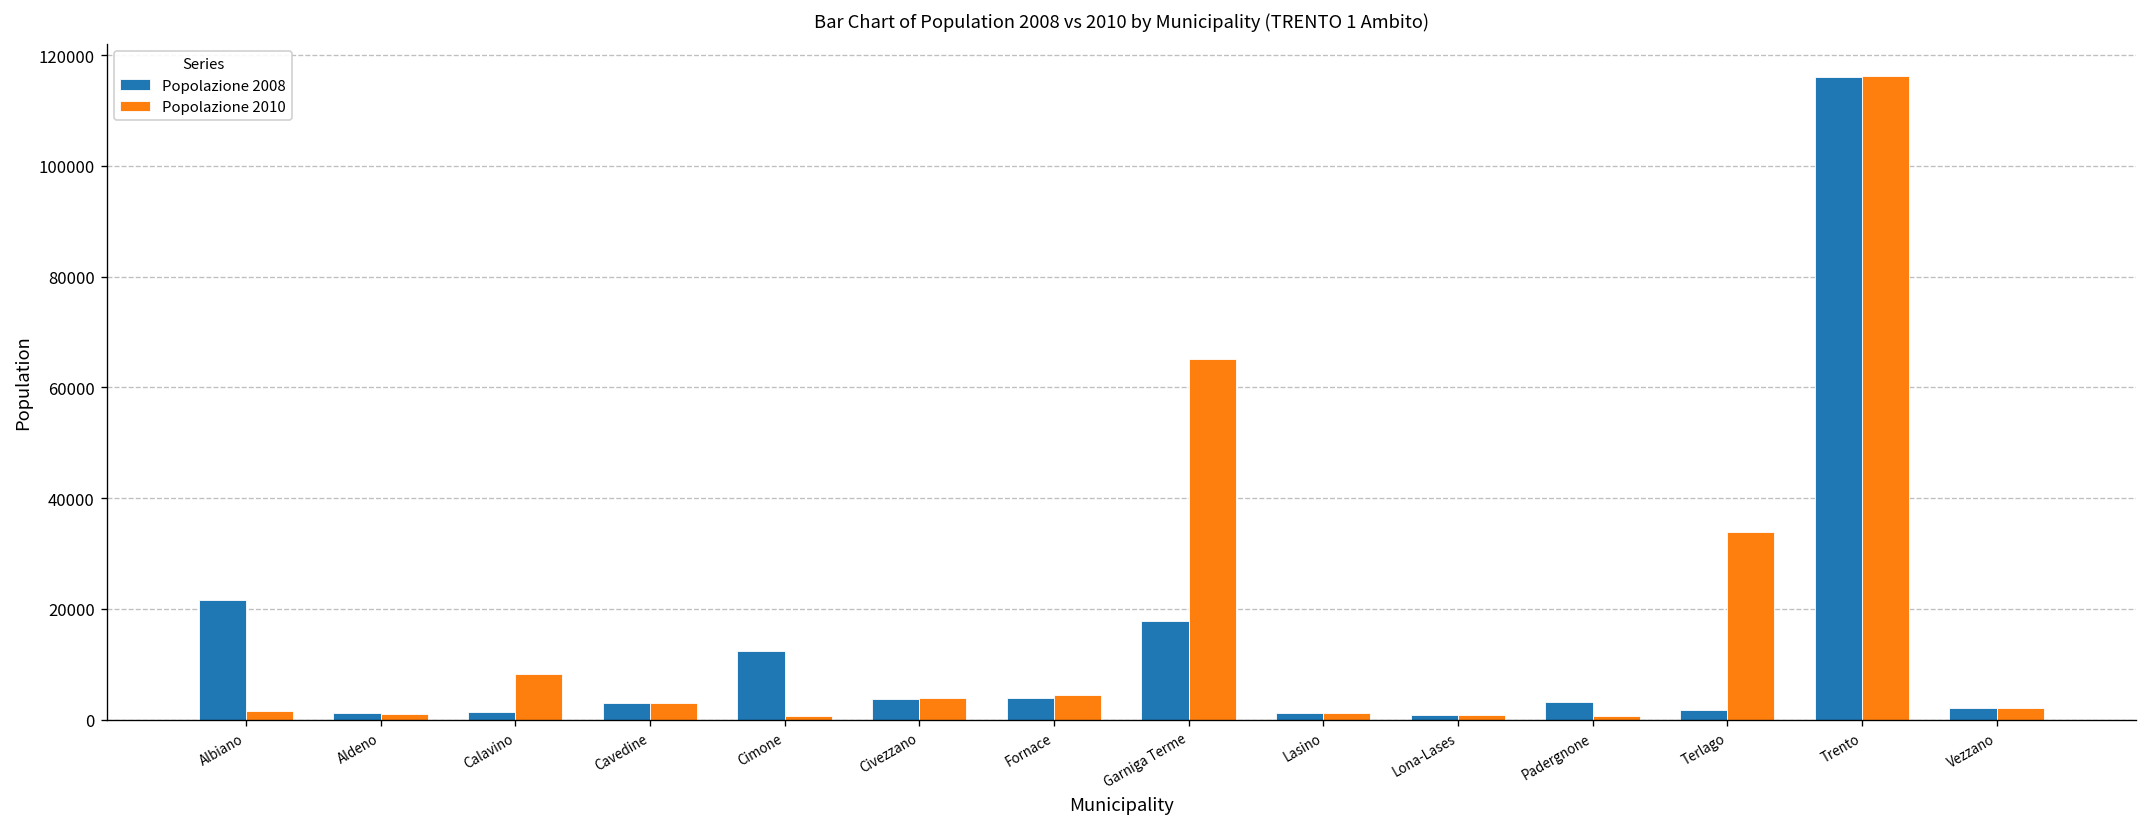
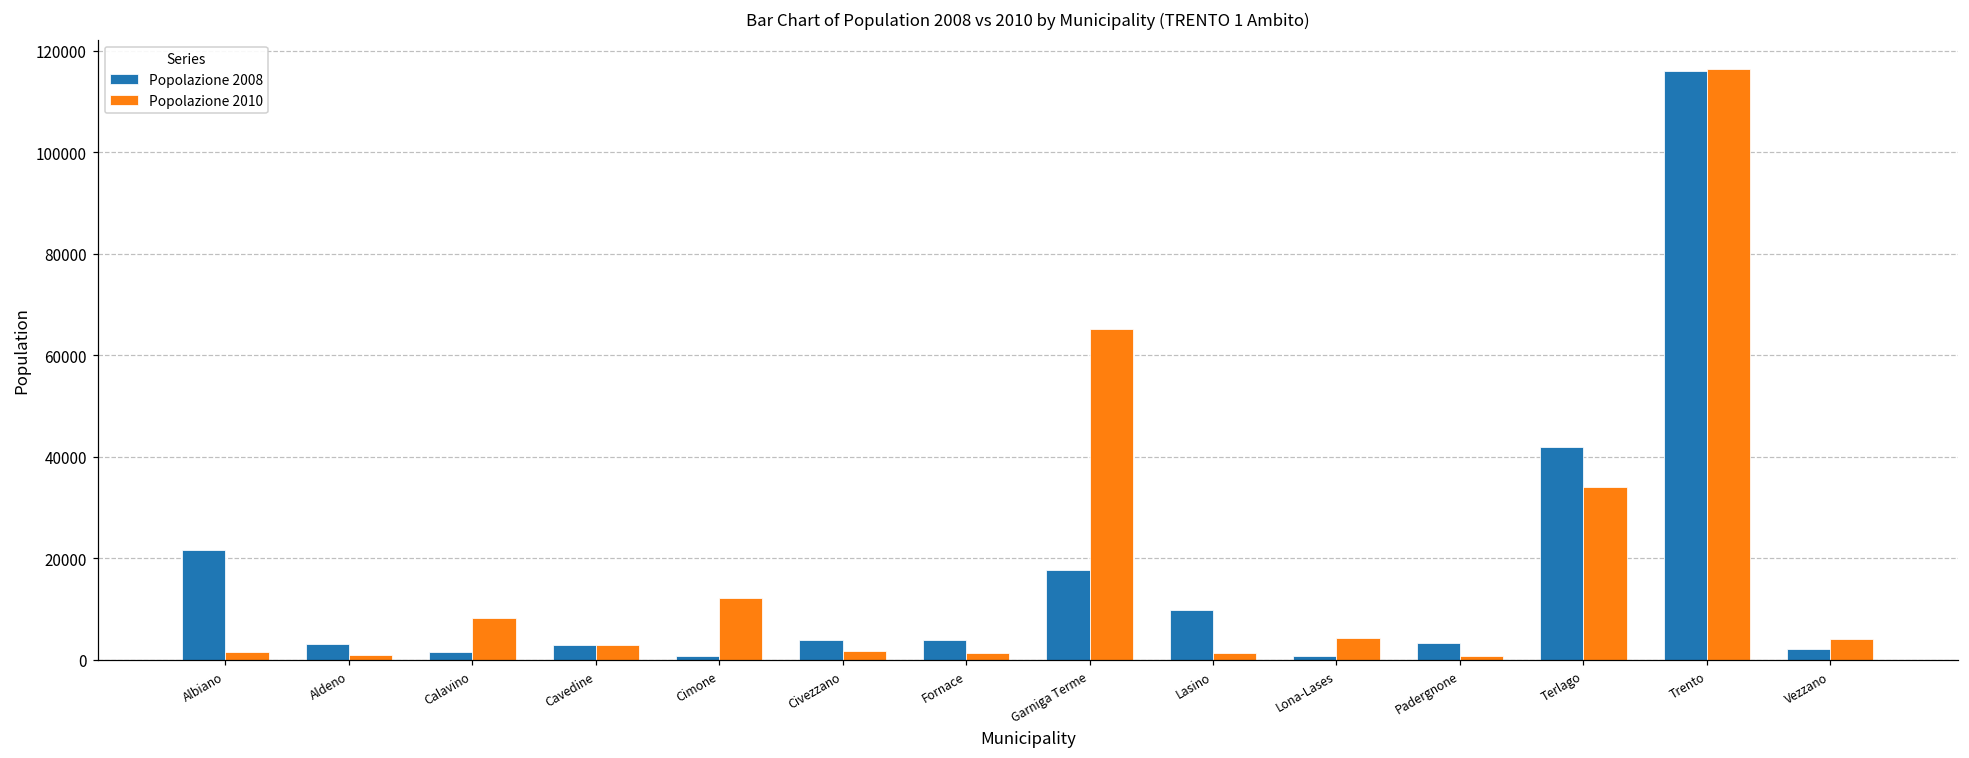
Popolazione 2008, Aldeno: 1000 -> 3000
Popolazione 2008, Cimone: 12000 -> 1000
Popolazione 2010, Cimone: 1000 -> 12000
Popolazione 2010, Civezzano: 4000 -> 2000
Popolazione 2010, Fornace: 4000 -> 1000
Popolazione 2008, Lasino: 1000 -> 10000
Popolazione 2010, Lona-Lases: 1000 -> 4000
Popolazione 2008, Terlago: 2000 -> 42000
Popolazione 2010, Vezzano: 2000 -> 4000
